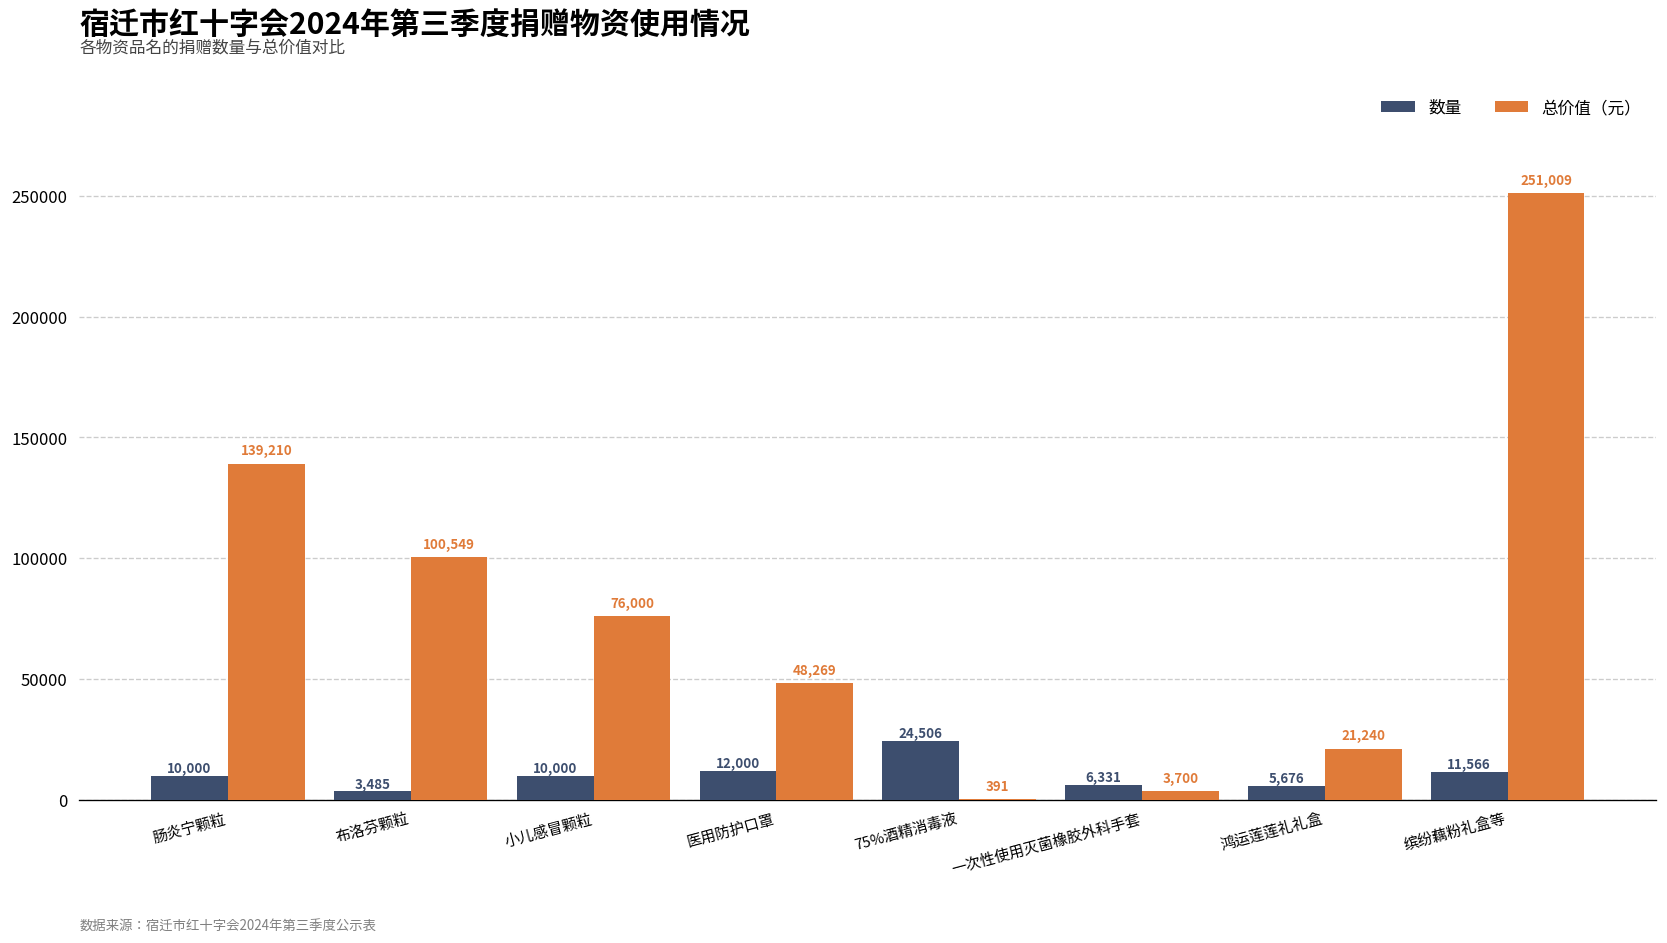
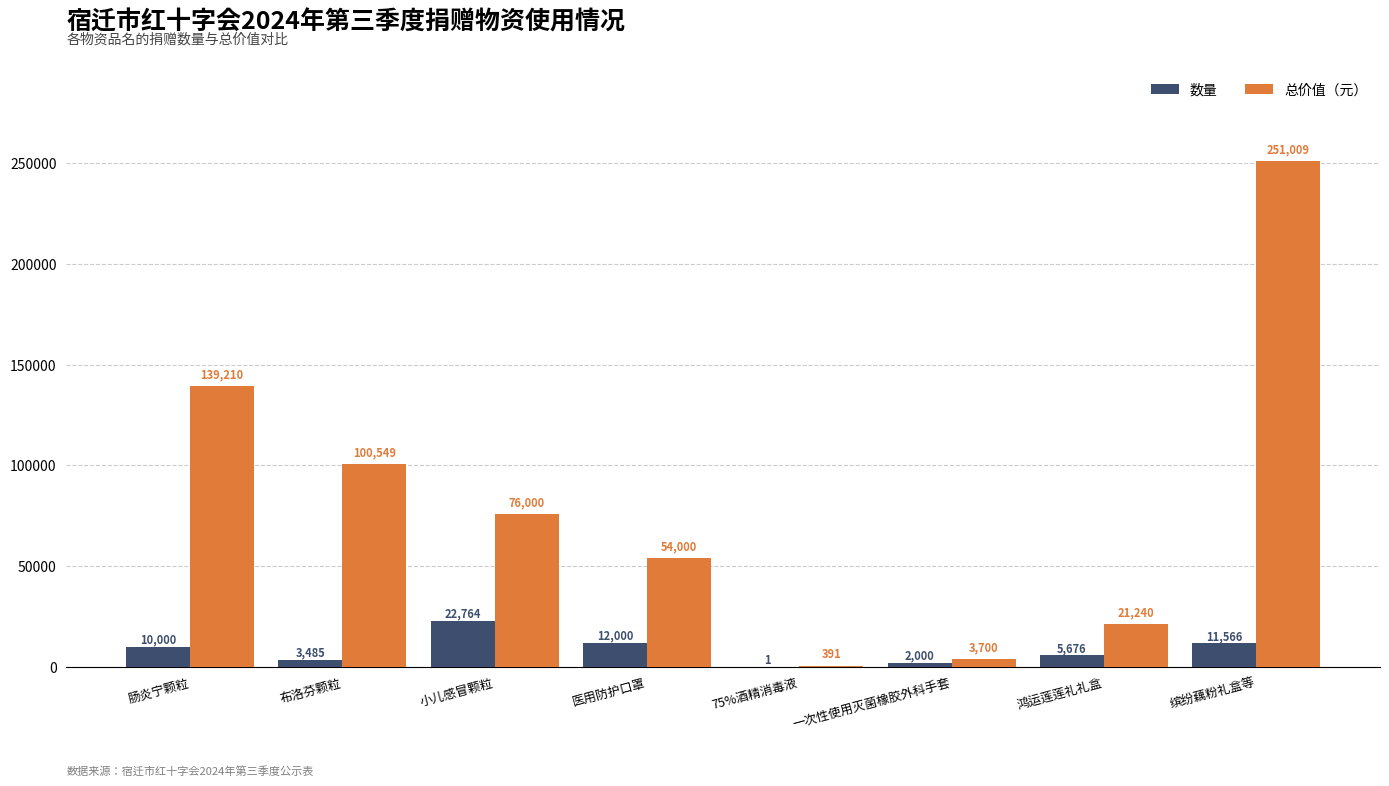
数量, 小儿感冒颗粒: 10,000 -> 22,764
总价值（元）, 医用防护口罩: 48,269 -> 54,000
数量, 75%酒精消毒液: 24,506 -> 1
数量, 一次性使用灭菌橡胶外科手套: 6,331 -> 2,000
